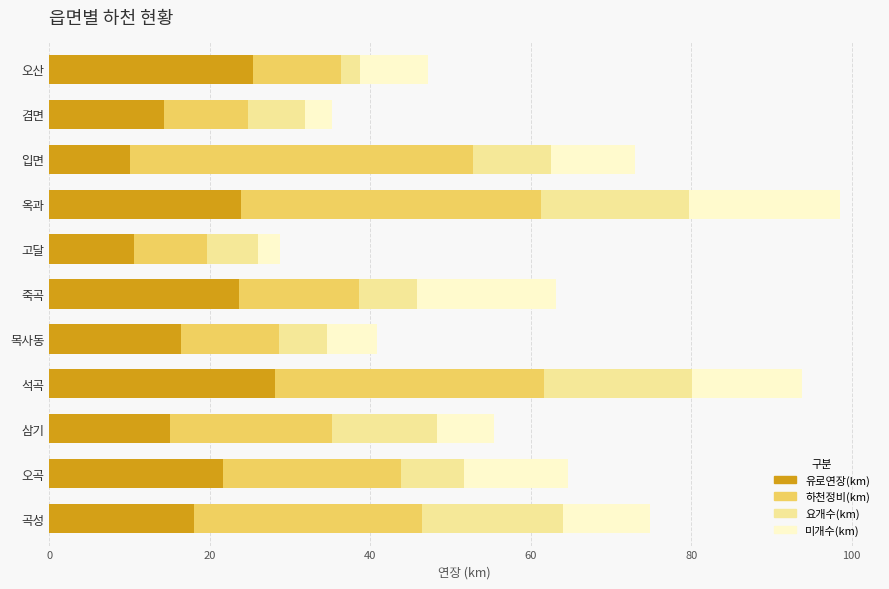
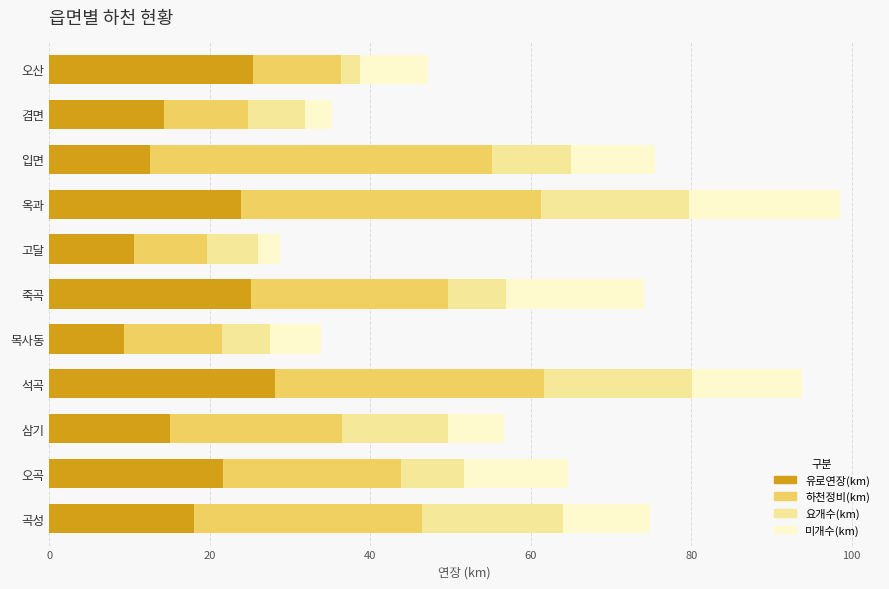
유로연장(km), 입면: 10 -> 13
유로연장(km), 죽곡: 24 -> 25
하천정비(km), 죽곡: 15 -> 25
유로연장(km), 목사동: 16 -> 9
하천정비(km), 삼기: 20 -> 21
